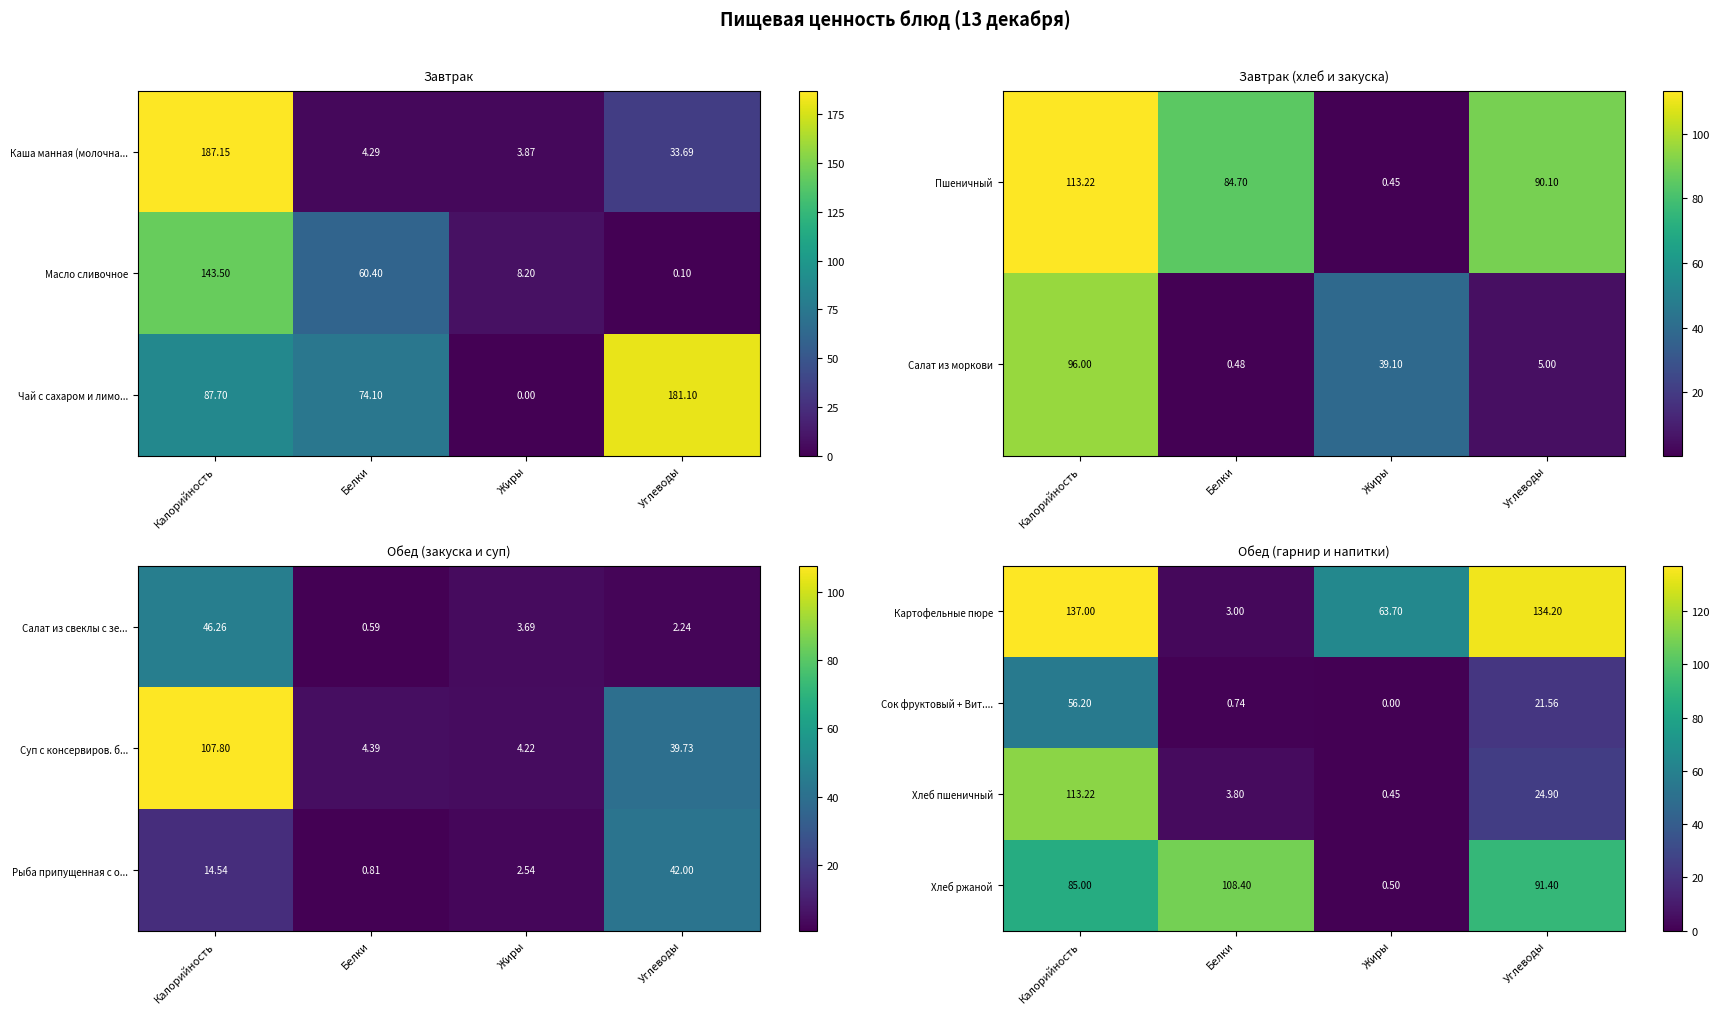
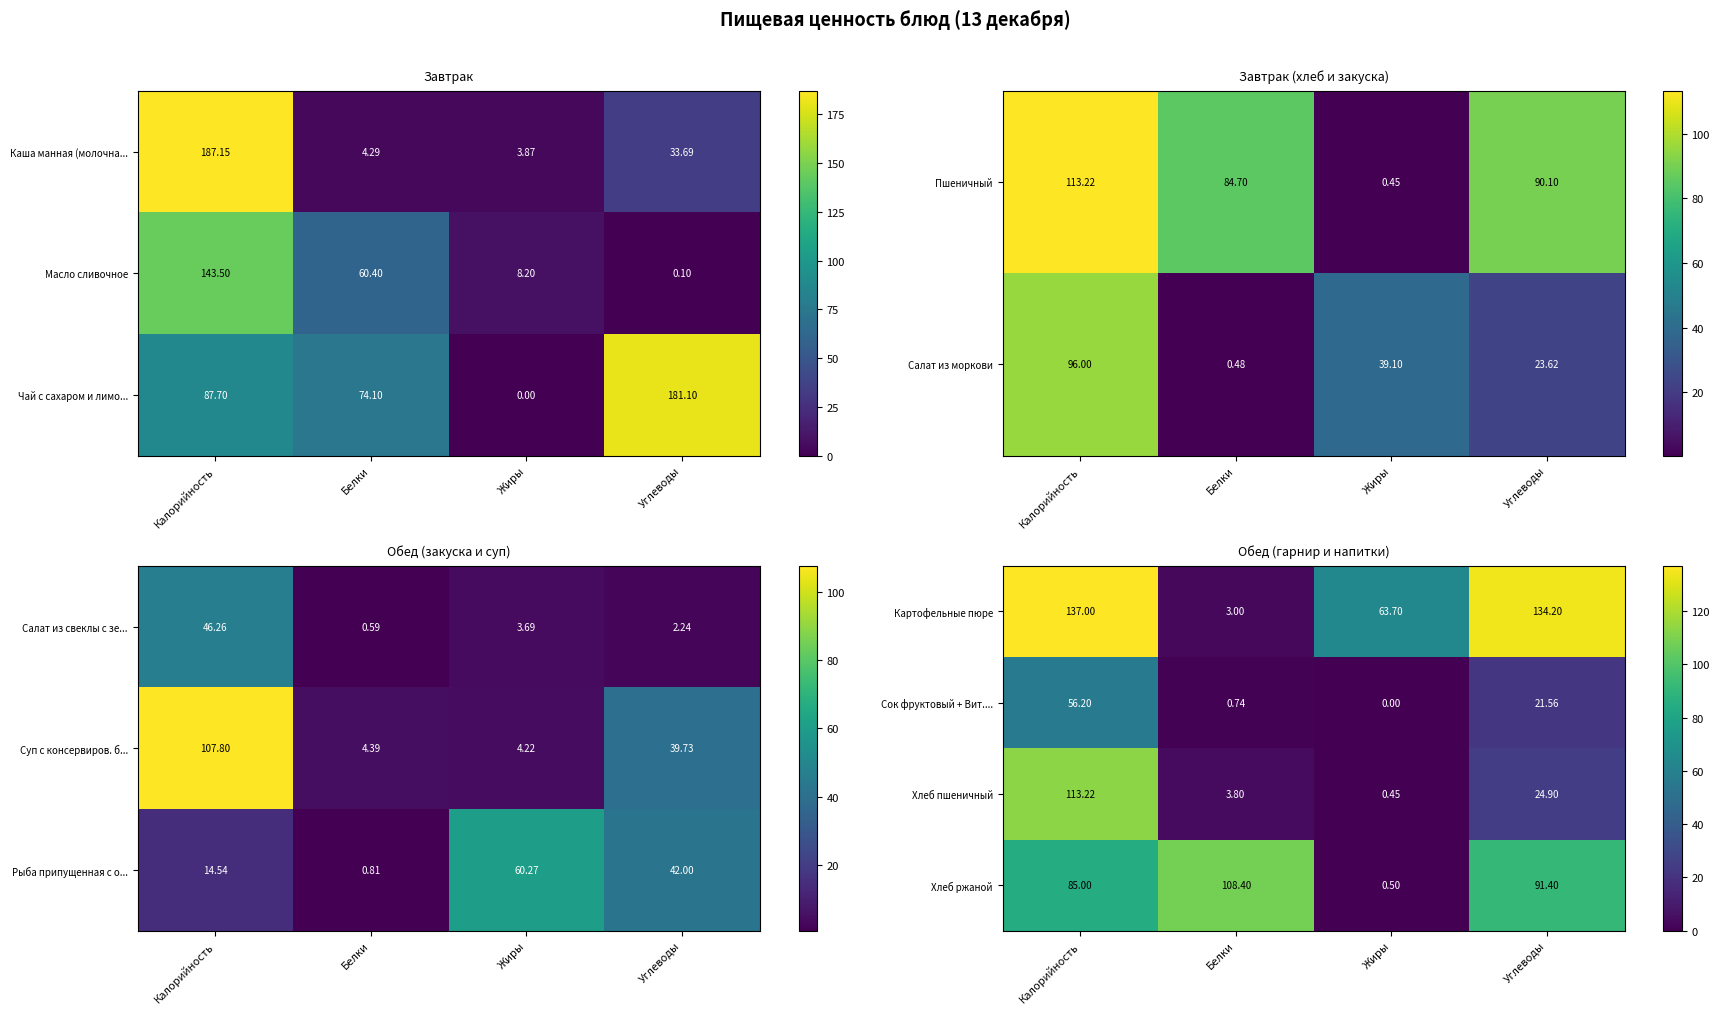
Завтрак (хлеб и закуска), Салат из моркови, Углеводы: 5.00 -> 23.62
Обед (закуска и суп), Рыба припущенная с о..., Жиры: 2.54 -> 60.27
